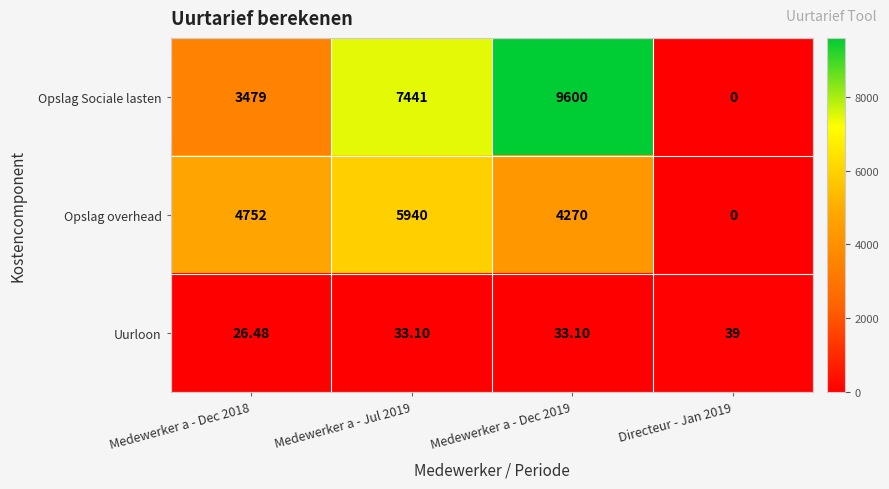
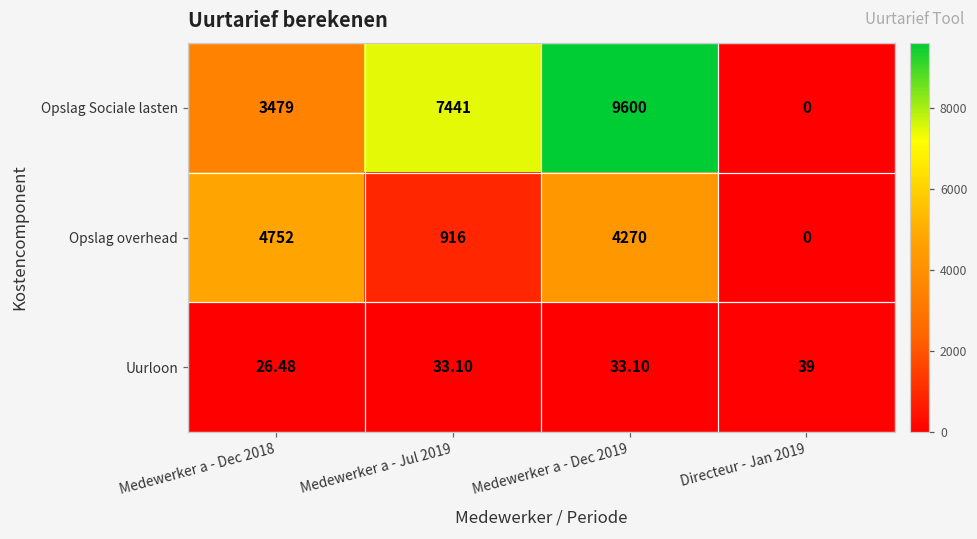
Opslag overhead, Medewerker a - Jul 2019: 5940 -> 916
